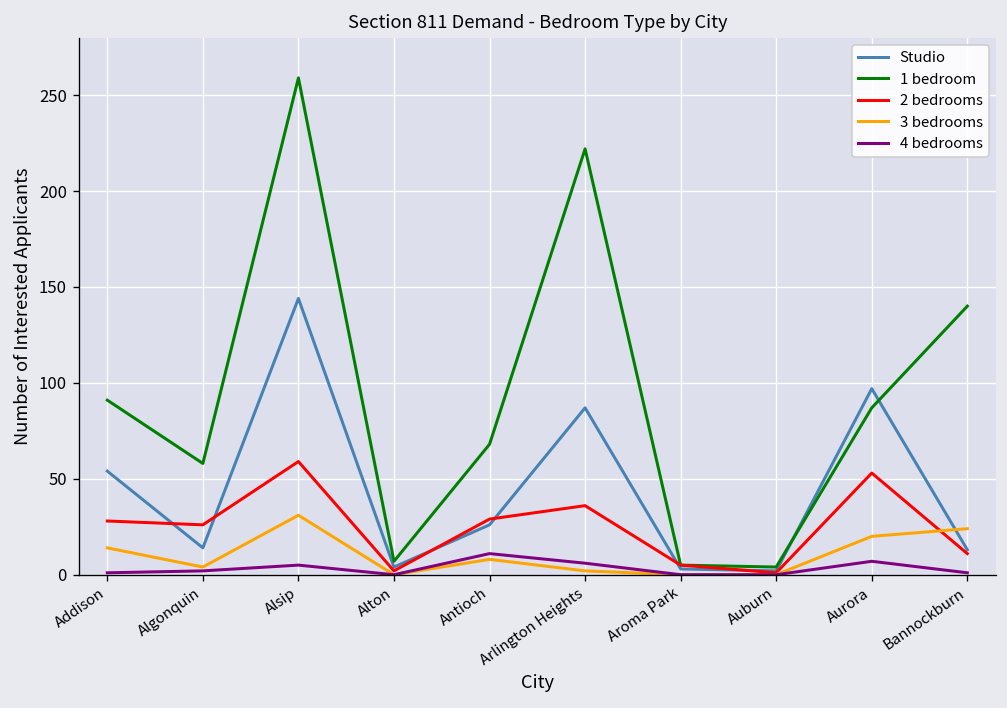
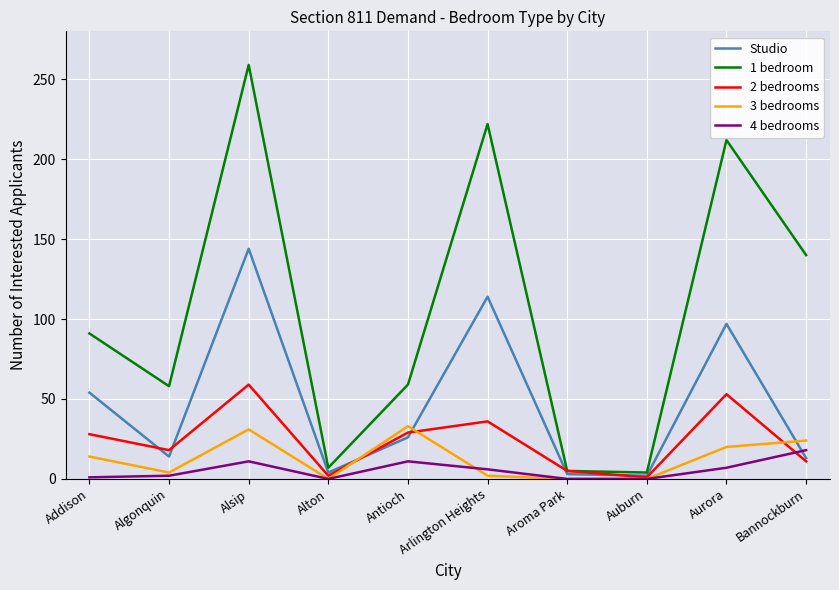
2 bedrooms, Algonquin: 26 -> 18
4 bedrooms, Alsip: 5 -> 11
1 bedroom, Antioch: 68 -> 59
3 bedrooms, Antioch: 8 -> 33
Studio, Arlington Heights: 87 -> 114
1 bedroom, Aurora: 87 -> 212
4 bedrooms, Bannockburn: 1 -> 18
